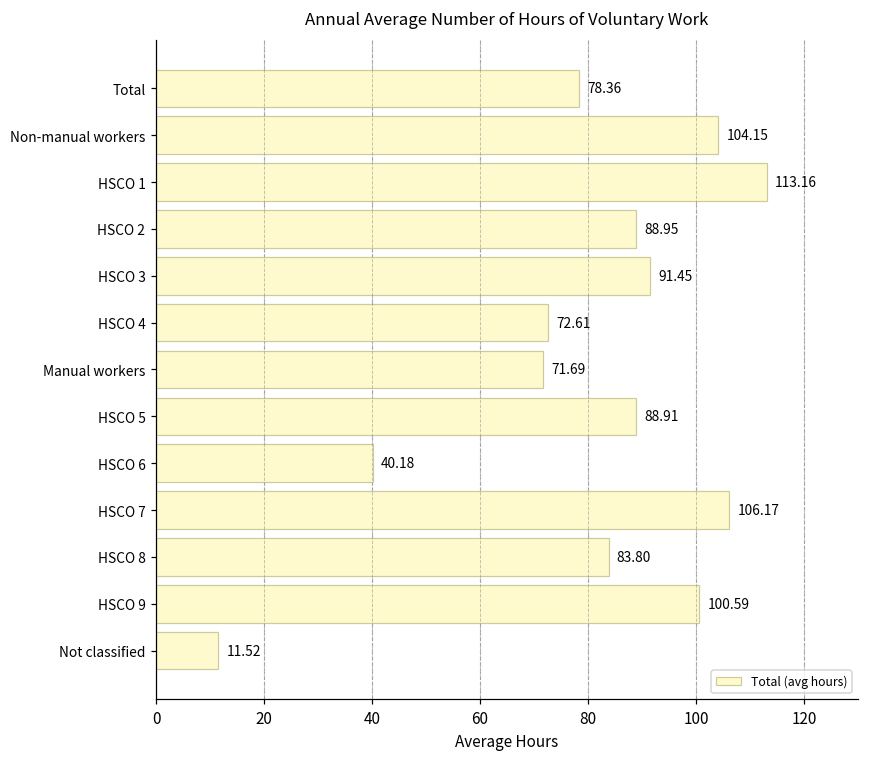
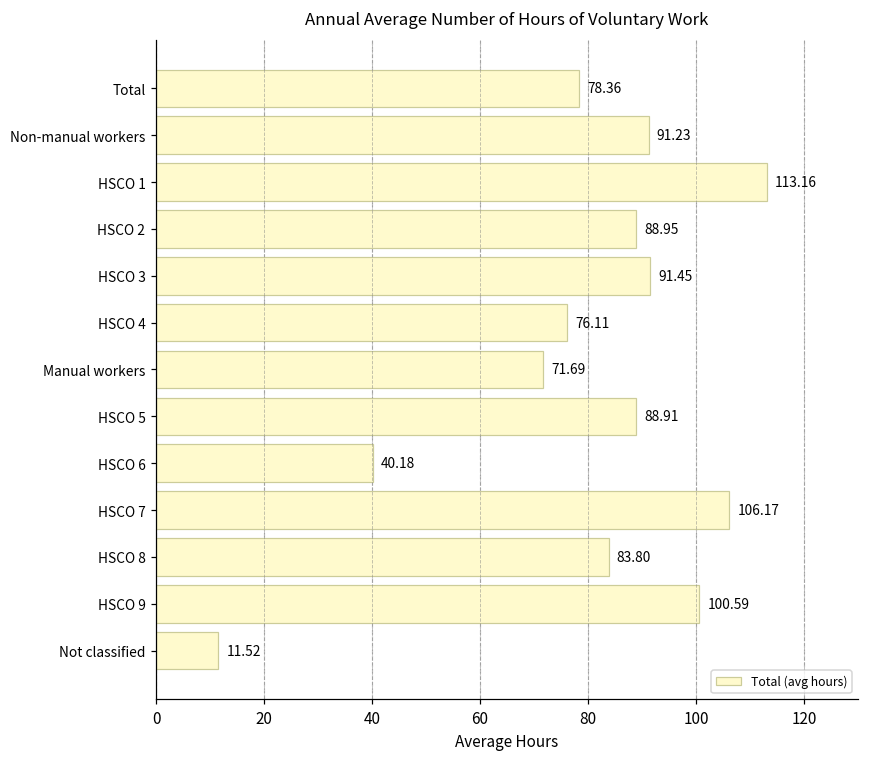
Non-manual workers: 104.15 -> 91.23
HSCO 4: 72.61 -> 76.11
